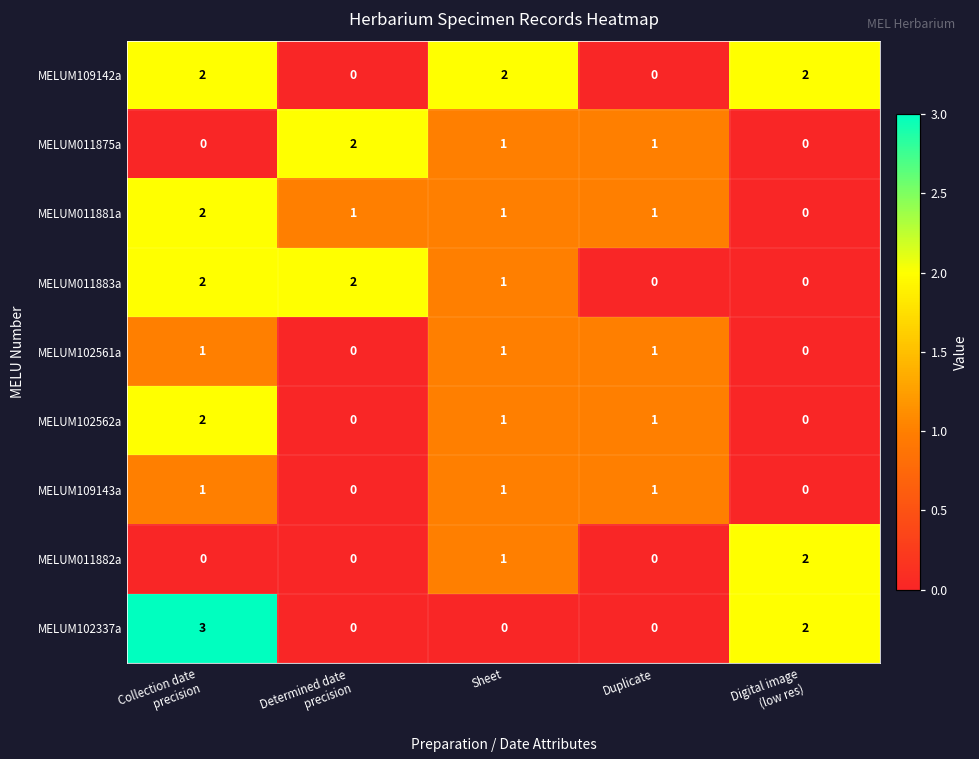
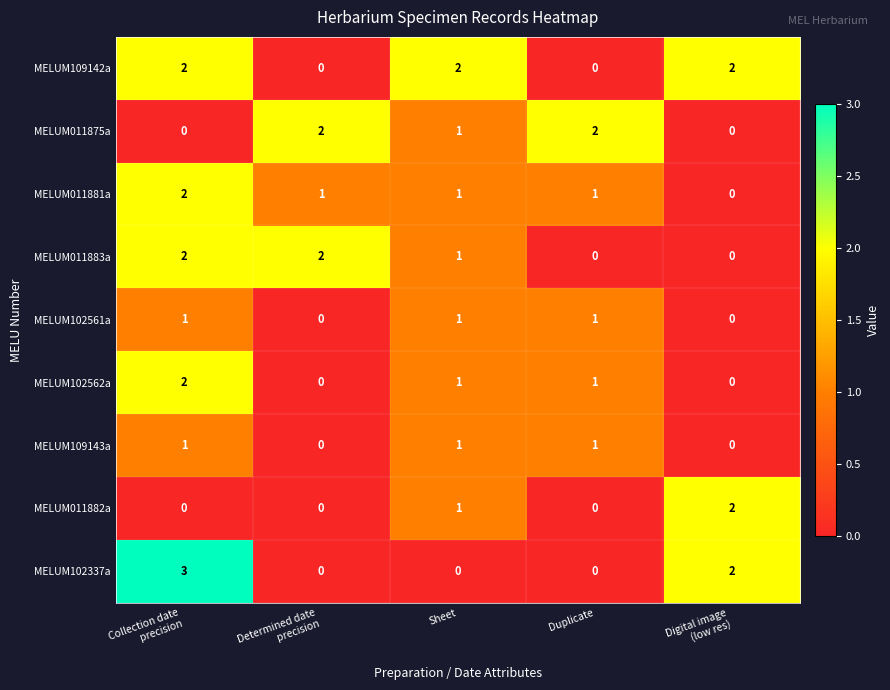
MELUM011875a, Duplicate: 1 -> 2
